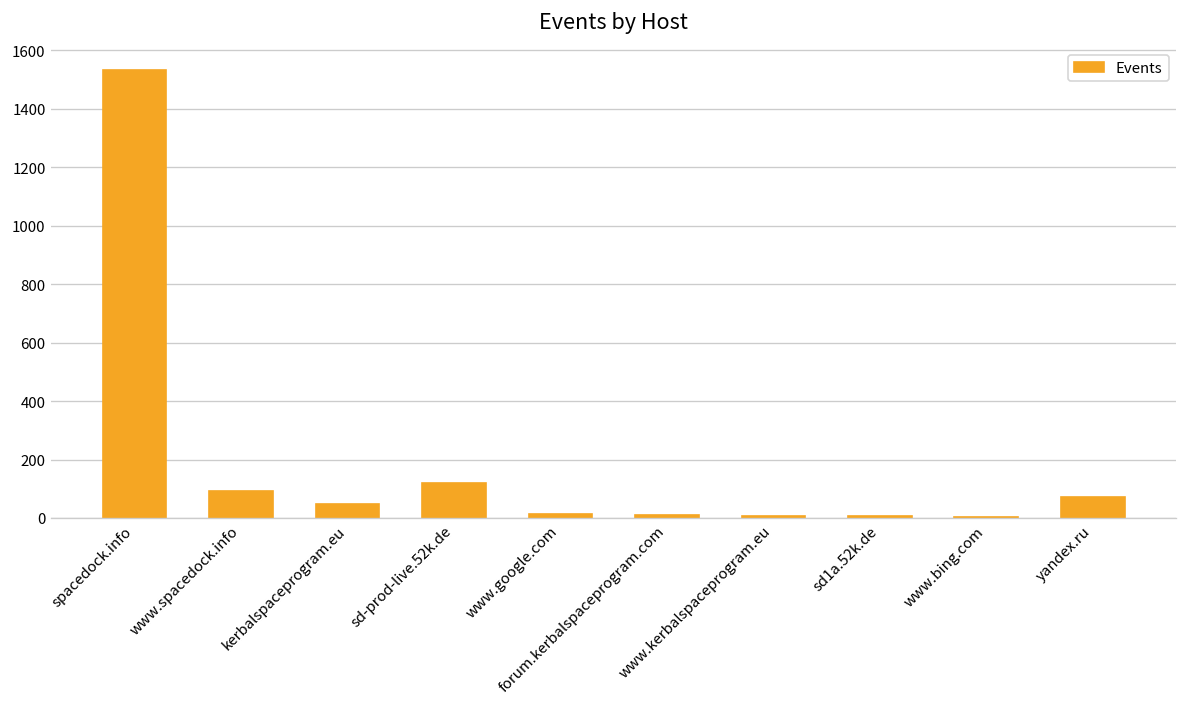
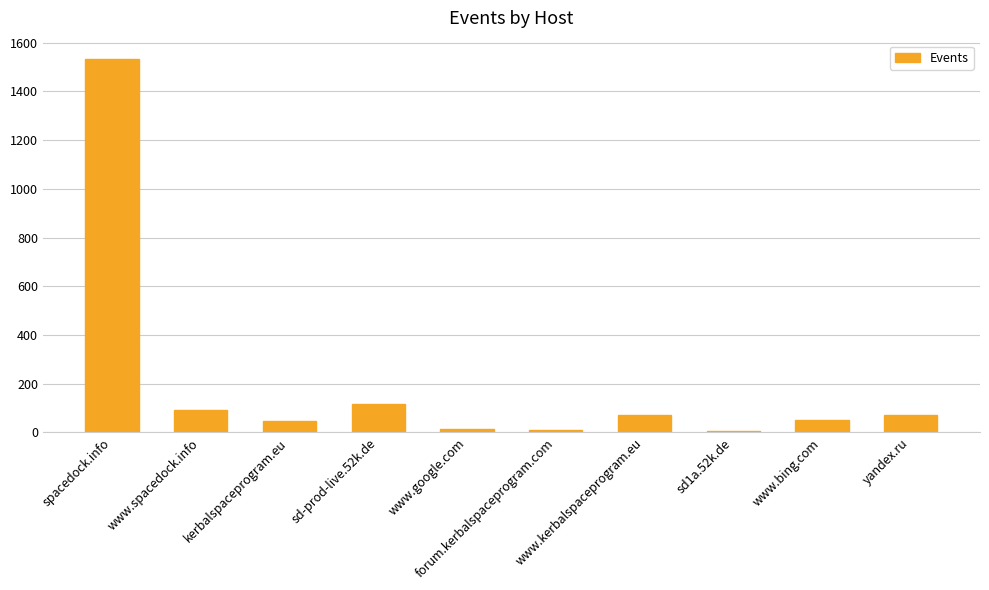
www.kerbalspaceprogram.eu: 10 -> 70
www.bing.com: 0 -> 50
